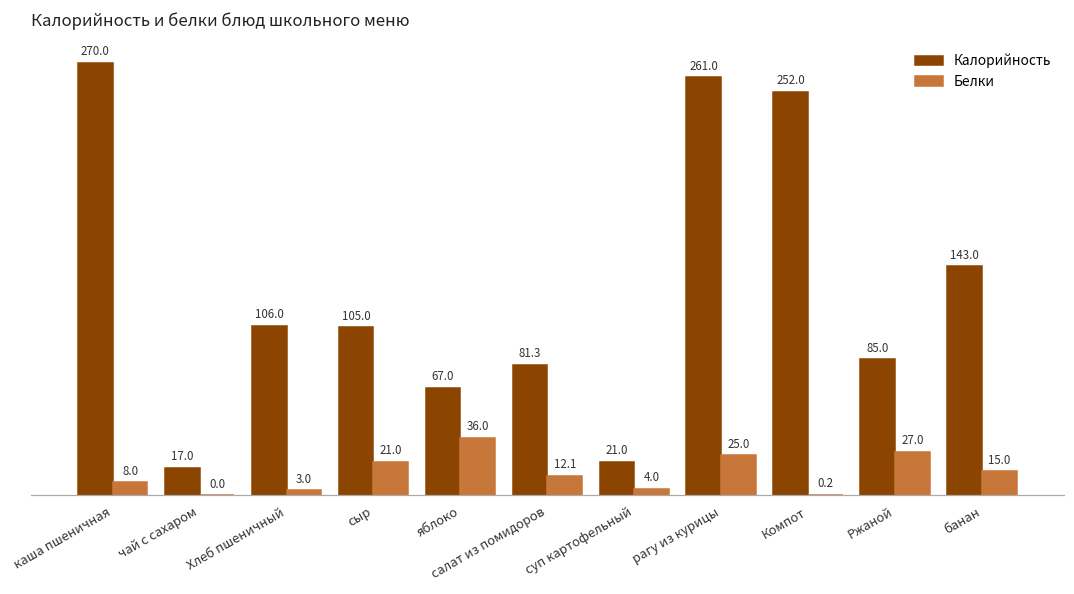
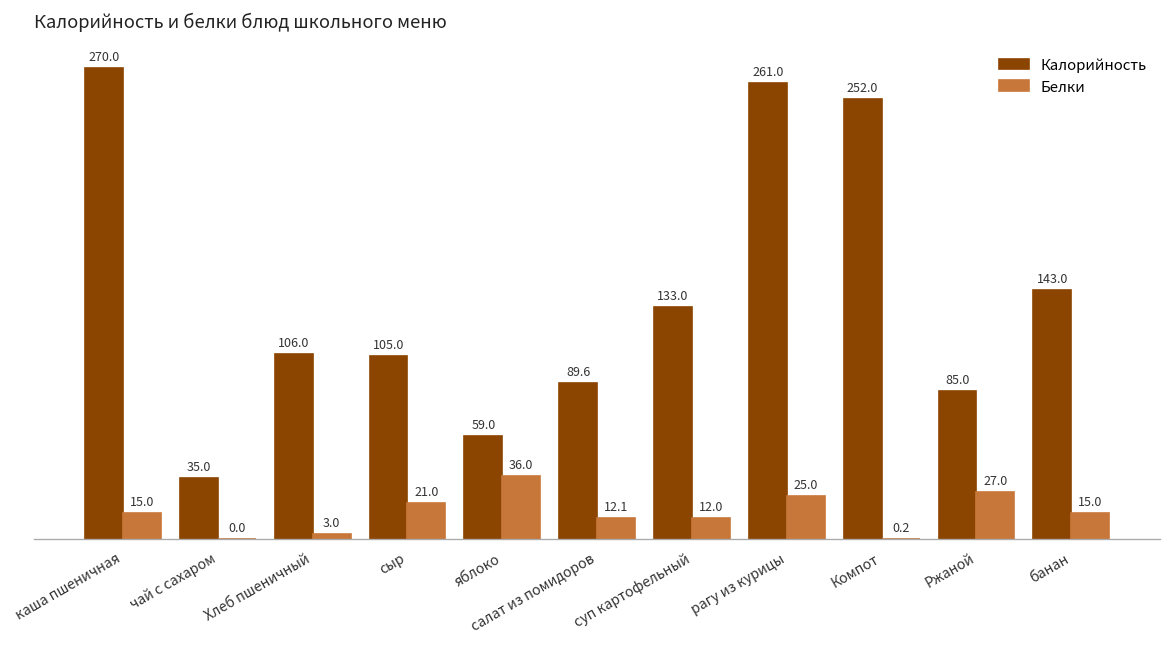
Белки, каша пшеничная: 8.0 -> 15.0
Калорийность, чай с сахаром: 17.0 -> 35.0
Калорийность, яблоко: 67.0 -> 59.0
Калорийность, салат из помидоров: 81.3 -> 89.6
Калорийность, суп картофельный: 21.0 -> 133.0
Белки, суп картофельный: 4.0 -> 12.0
